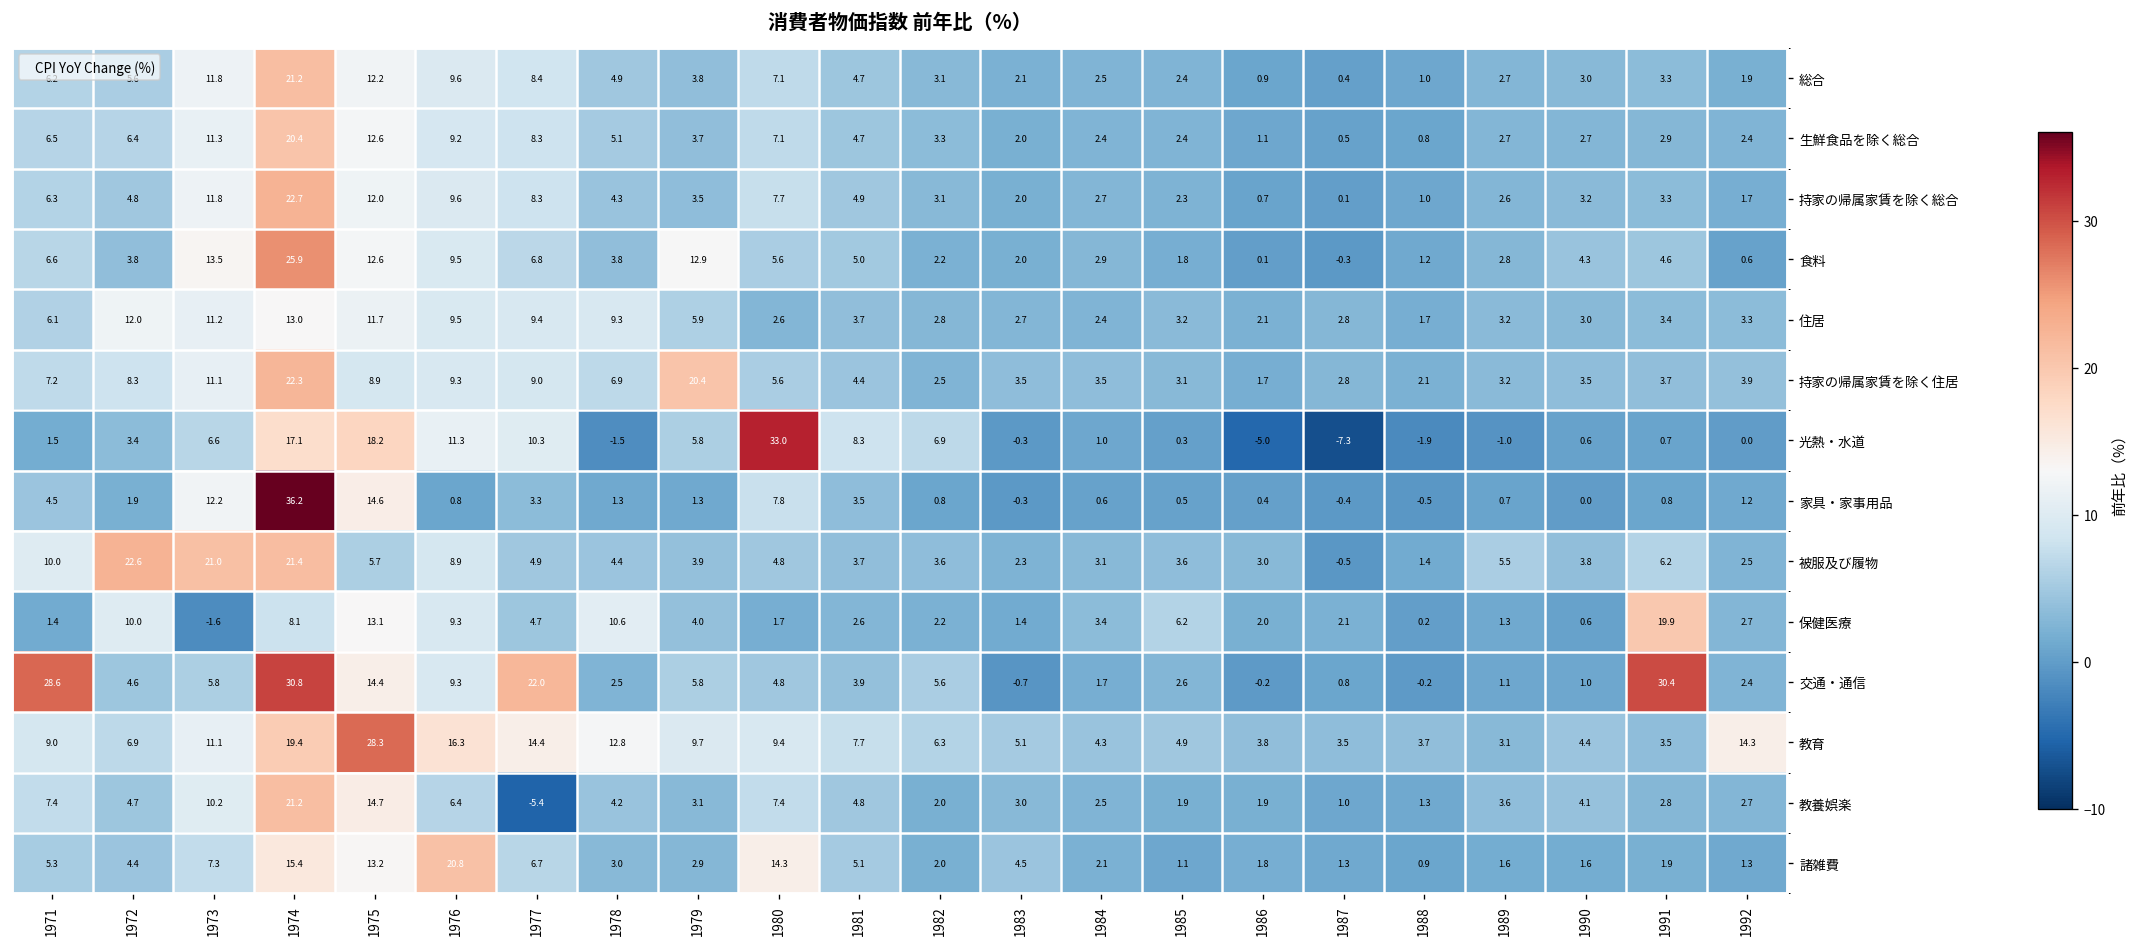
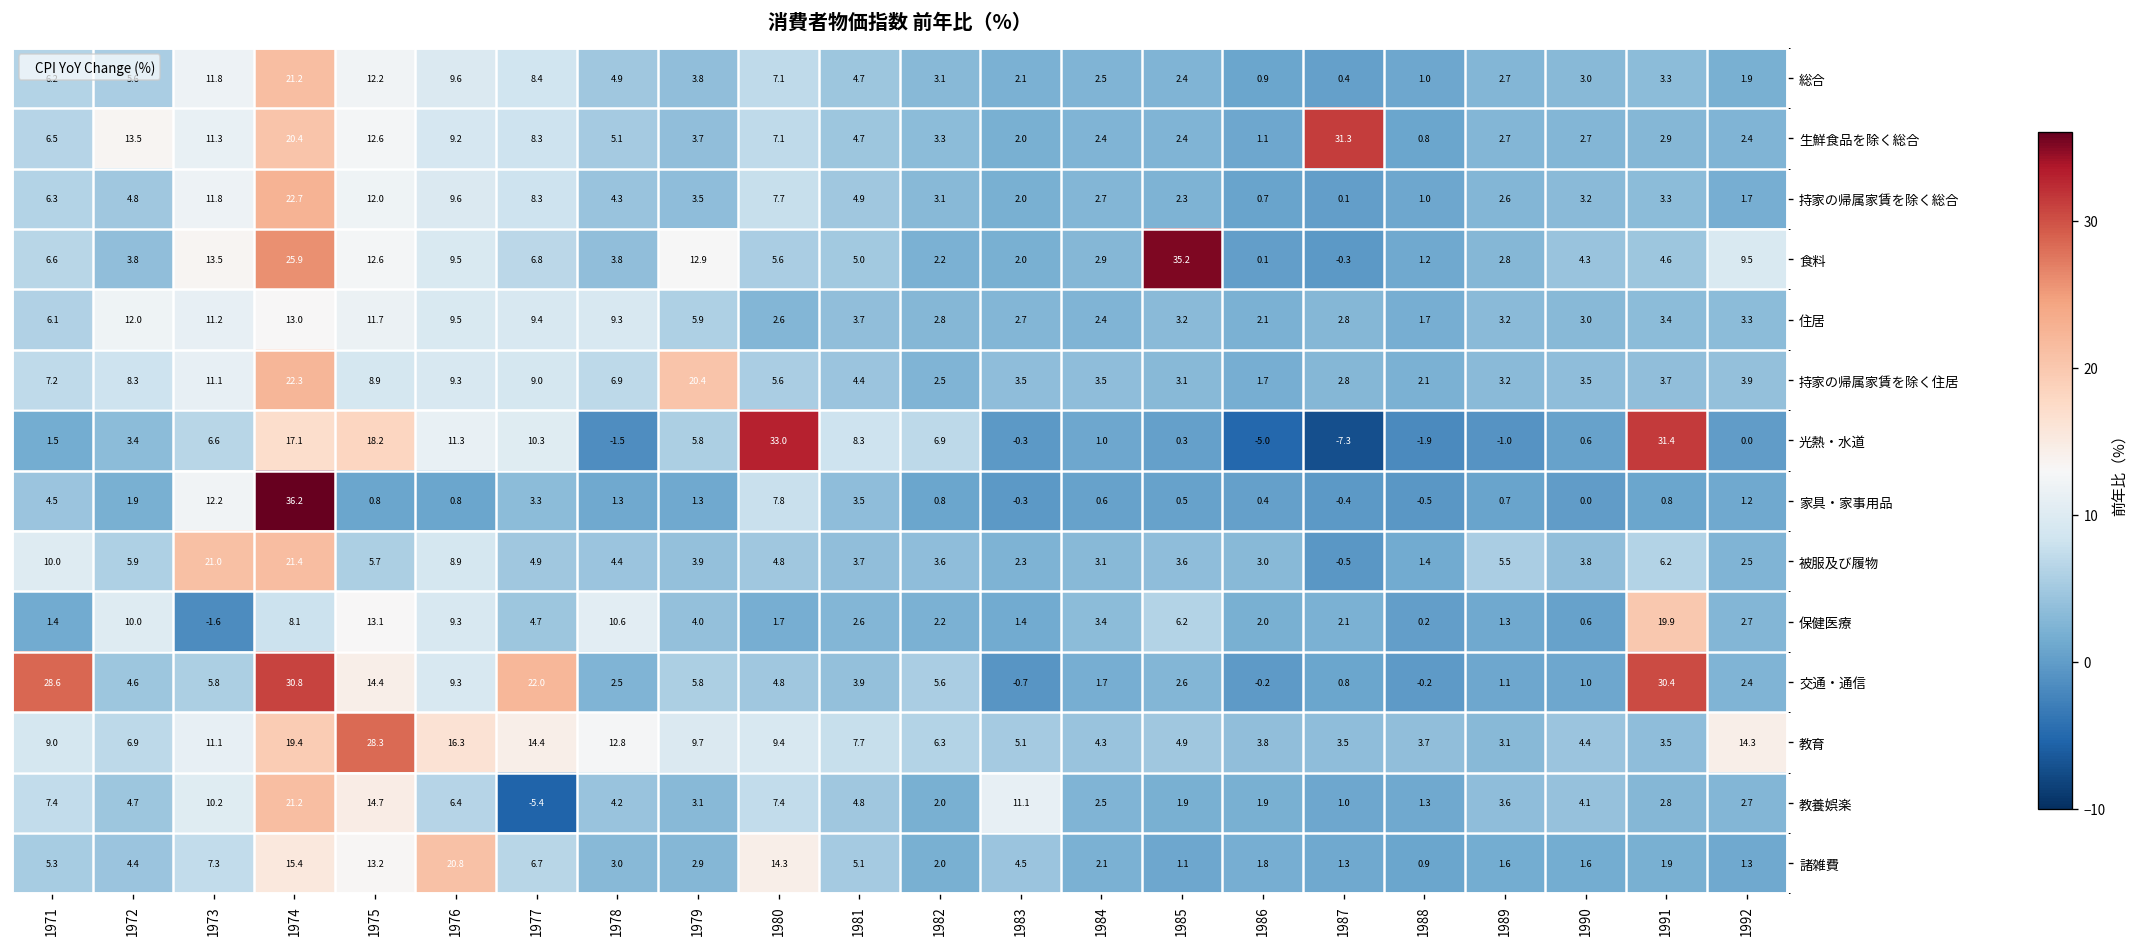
生鮮食品を除く総合, 1972: 6.4 -> 13.5
生鮮食品を除く総合, 1987: 0.5 -> 31.3
食料, 1985: 1.8 -> 35.2
食料, 1992: 0.6 -> 9.5
光熱・水道, 1991: 0.7 -> 31.4
家具・家事用品, 1975: 14.6 -> 0.8
被服及び履物, 1972: 22.6 -> 5.9
教養娯楽, 1983: 3.0 -> 11.1
